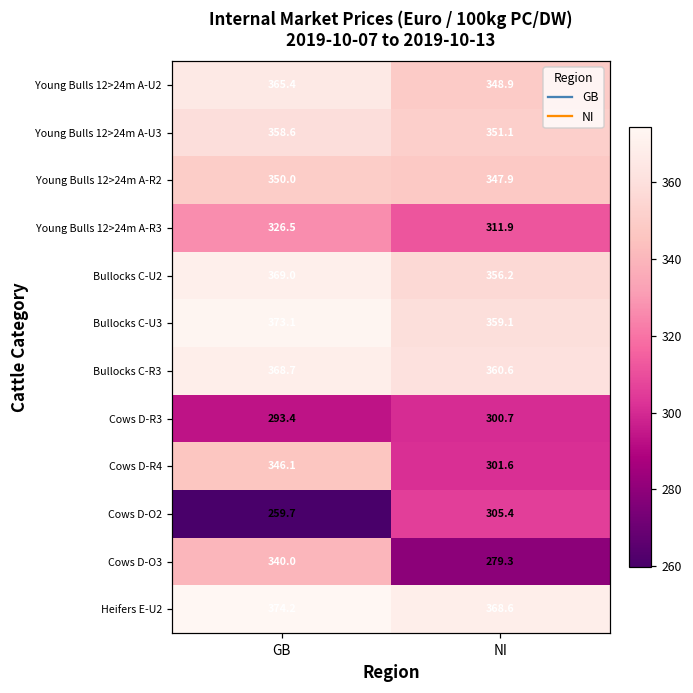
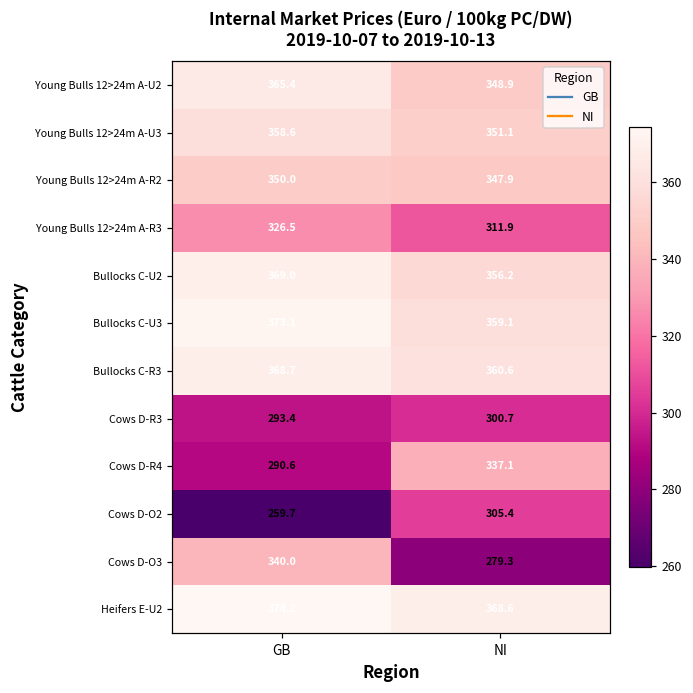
Cows D-R4, GB: 346.1 -> 290.6
Cows D-R4, NI: 301.6 -> 337.1
